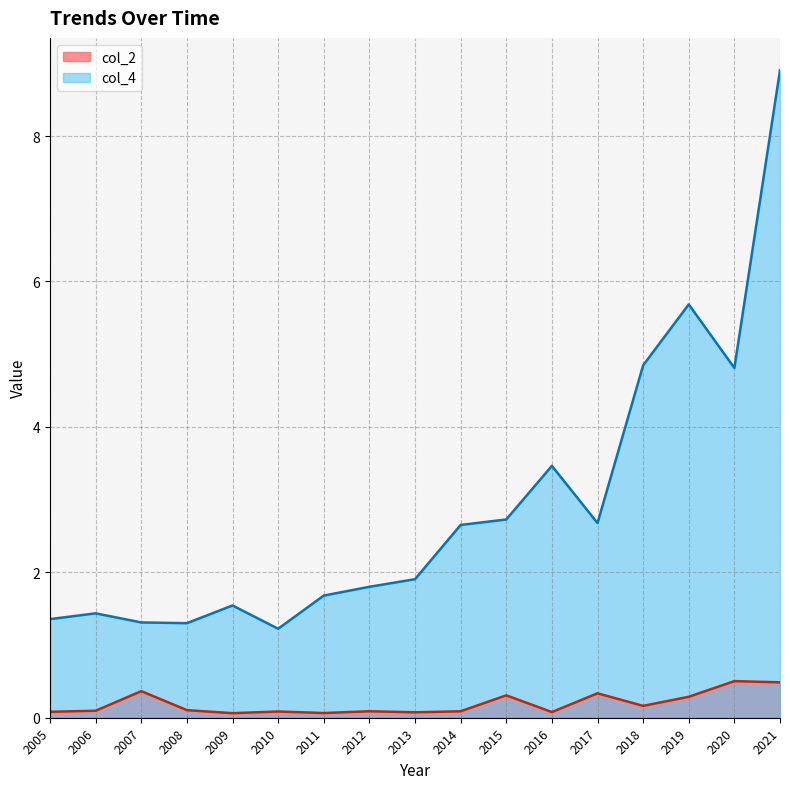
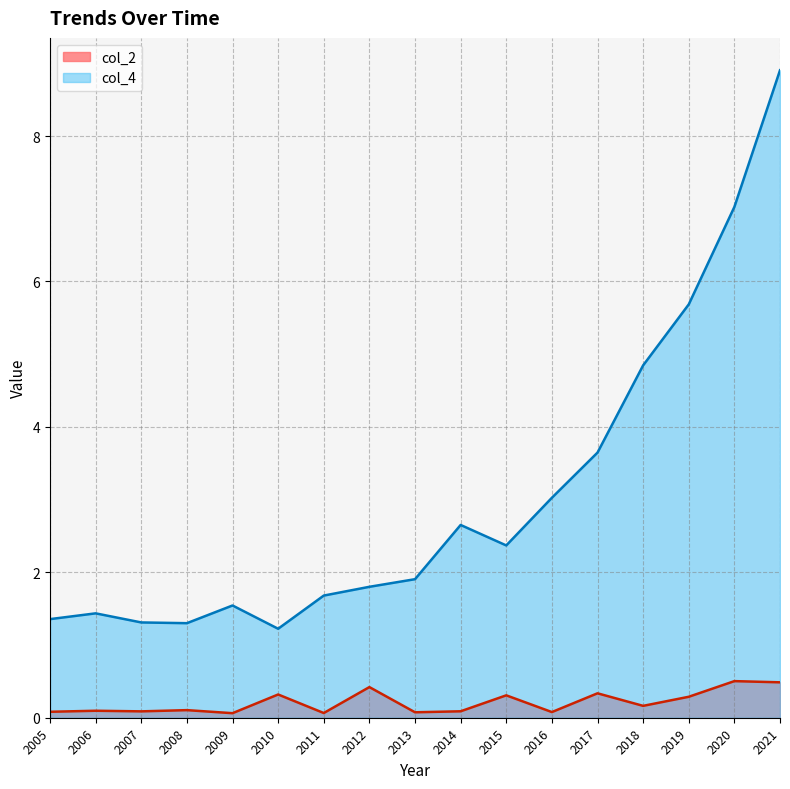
col_2, 2007: 0.4 -> 0.1
col_2, 2010: 0.1 -> 0.3
col_2, 2012: 0.1 -> 0.4
col_4, 2015: 2.7 -> 2.4
col_4, 2016: 3.5 -> 3.0
col_4, 2017: 2.7 -> 3.6
col_4, 2020: 4.8 -> 7.0
